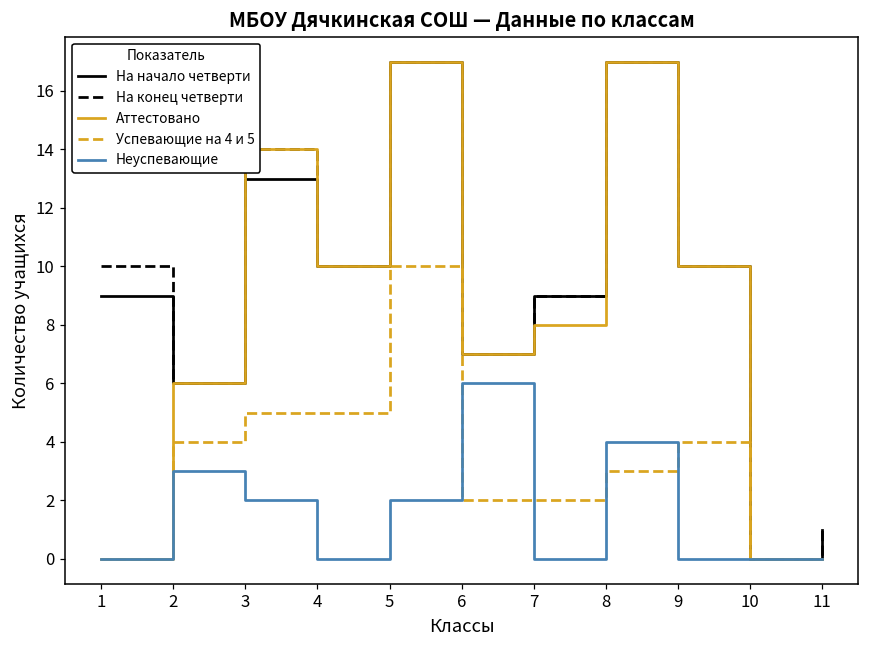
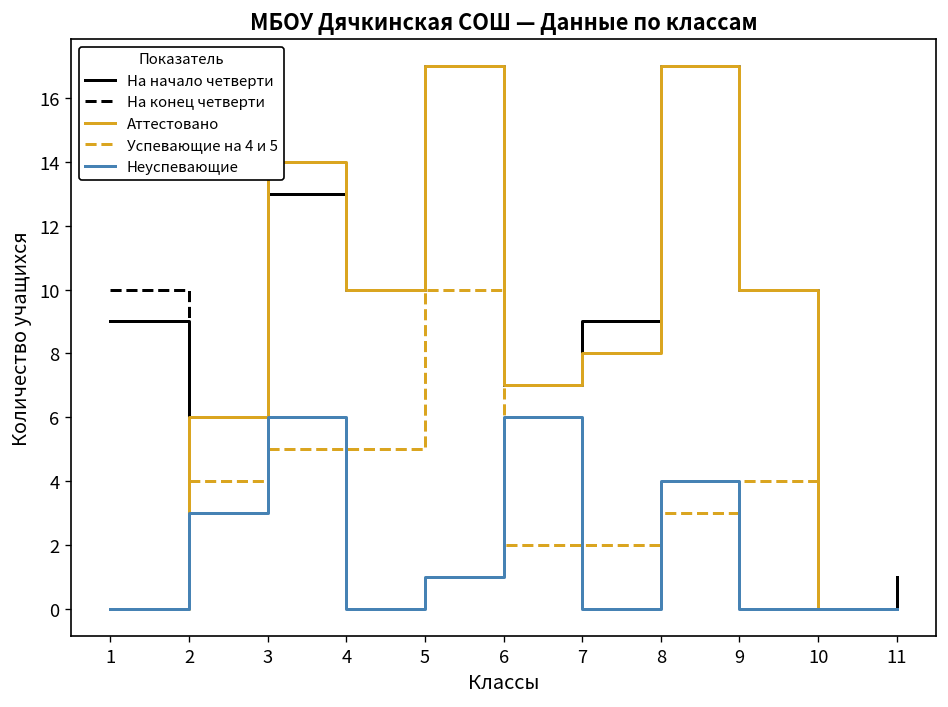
Неуспевающие, 3: 2 -> 6
Неуспевающие, 5: 2 -> 1
